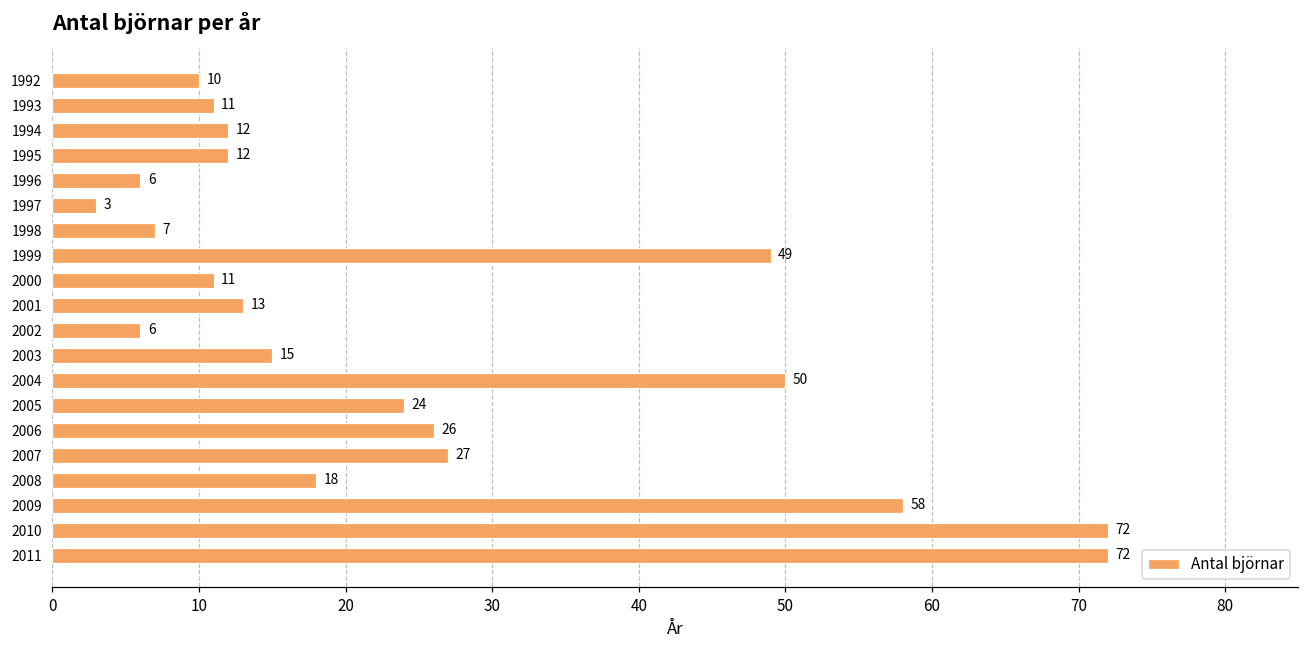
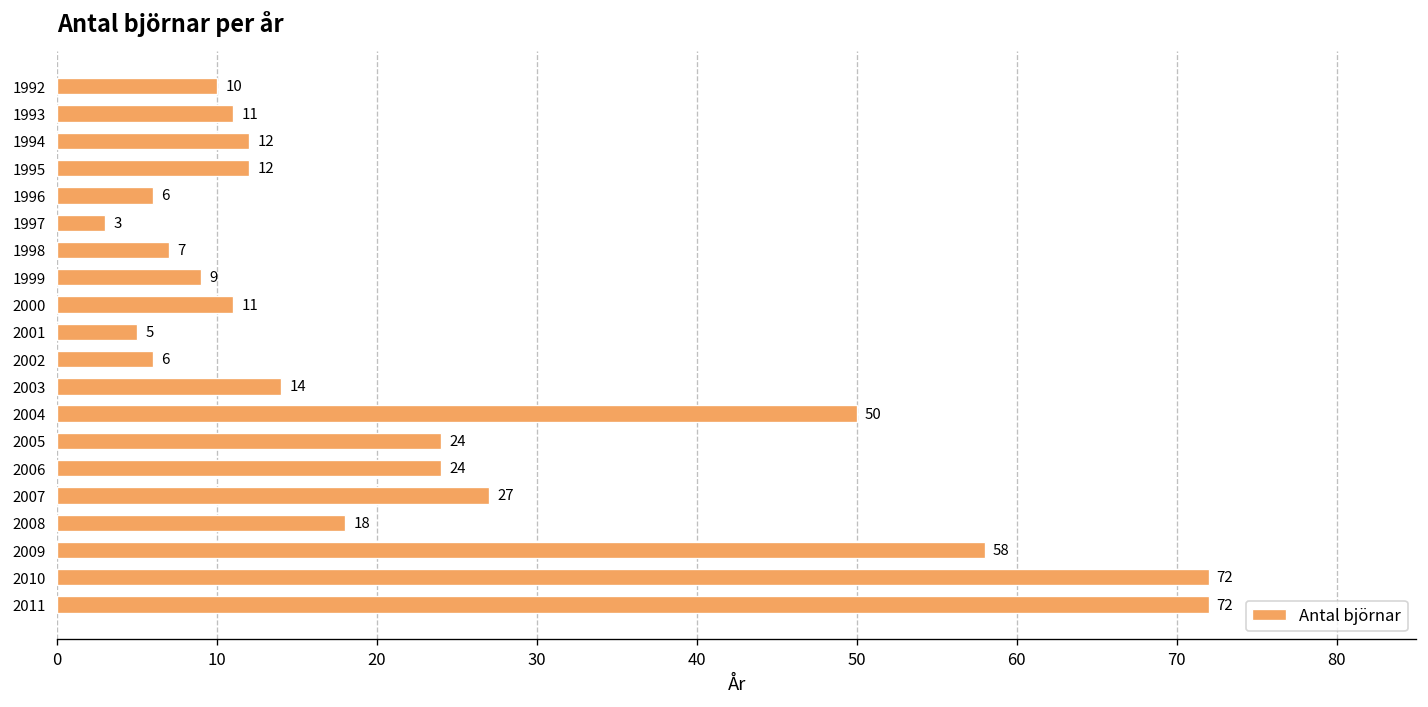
1999: 49 -> 9
2001: 13 -> 5
2003: 15 -> 14
2006: 26 -> 24
